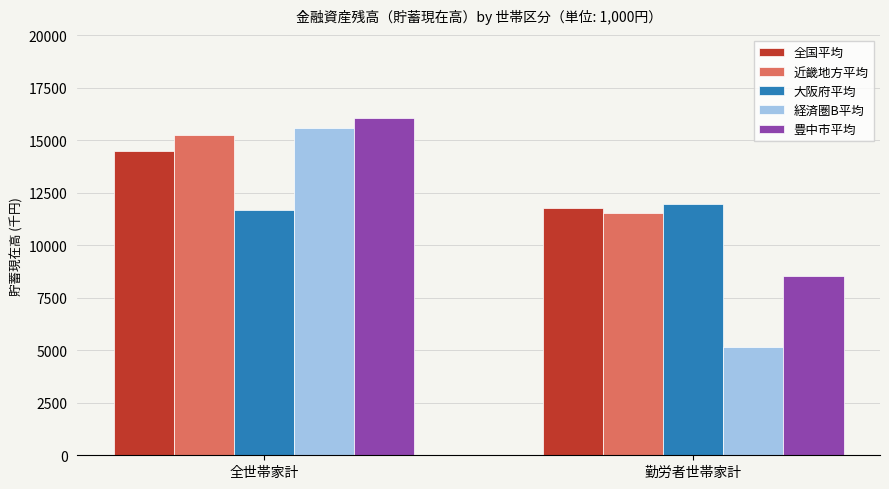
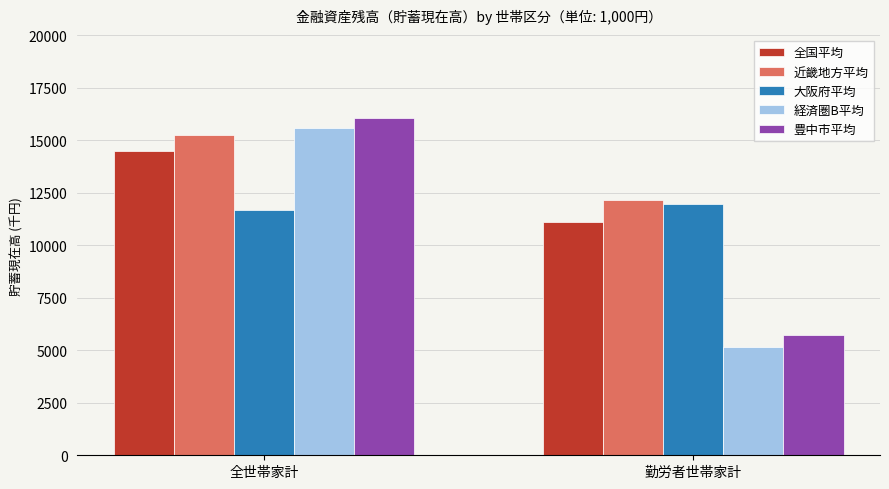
全国平均, 勤労者世帯家計: 11800 -> 11100
近畿地方平均, 勤労者世帯家計: 11500 -> 12200
豊中市平均, 勤労者世帯家計: 8500 -> 5700
